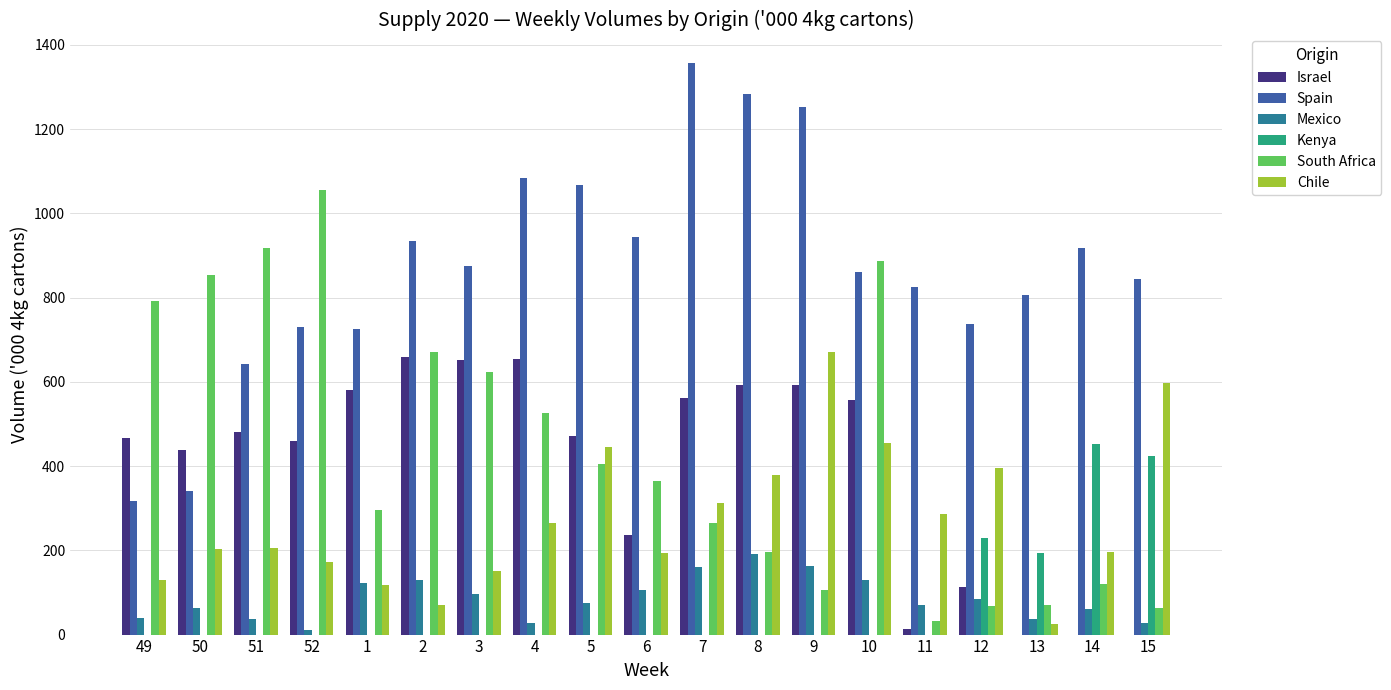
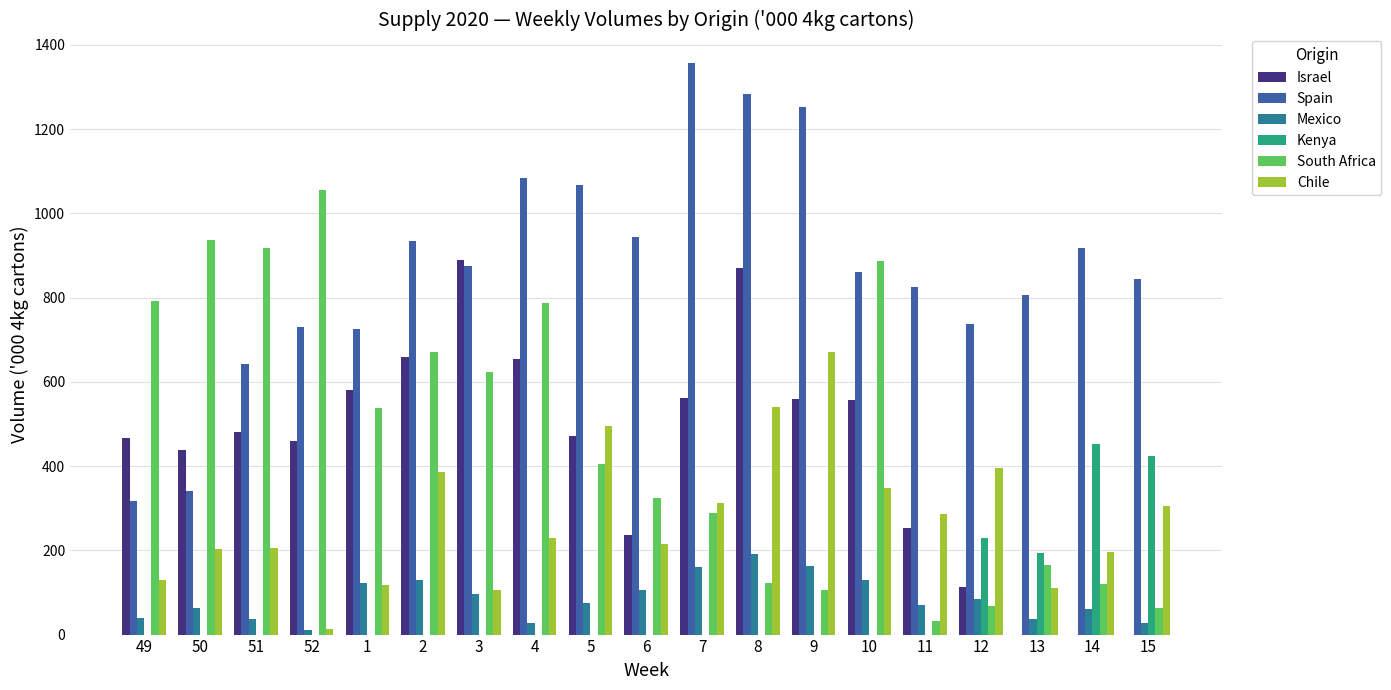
South Africa, 50: 850 -> 940
Chile, 52: 170 -> 10
South Africa, 1: 300 -> 540
Chile, 2: 70 -> 390
Israel, 3: 650 -> 890
Chile, 3: 150 -> 110
South Africa, 4: 530 -> 790
Chile, 4: 260 -> 230
Chile, 5: 450 -> 490
South Africa, 6: 370 -> 320
Chile, 6: 190 -> 220
South Africa, 7: 260 -> 290
Israel, 8: 590 -> 870
South Africa, 8: 200 -> 120
Chile, 8: 380 -> 540
Israel, 9: 590 -> 560
Chile, 10: 450 -> 350
Israel, 11: 10 -> 250
South Africa, 13: 70 -> 170
Chile, 13: 30 -> 110
Chile, 15: 600 -> 300
